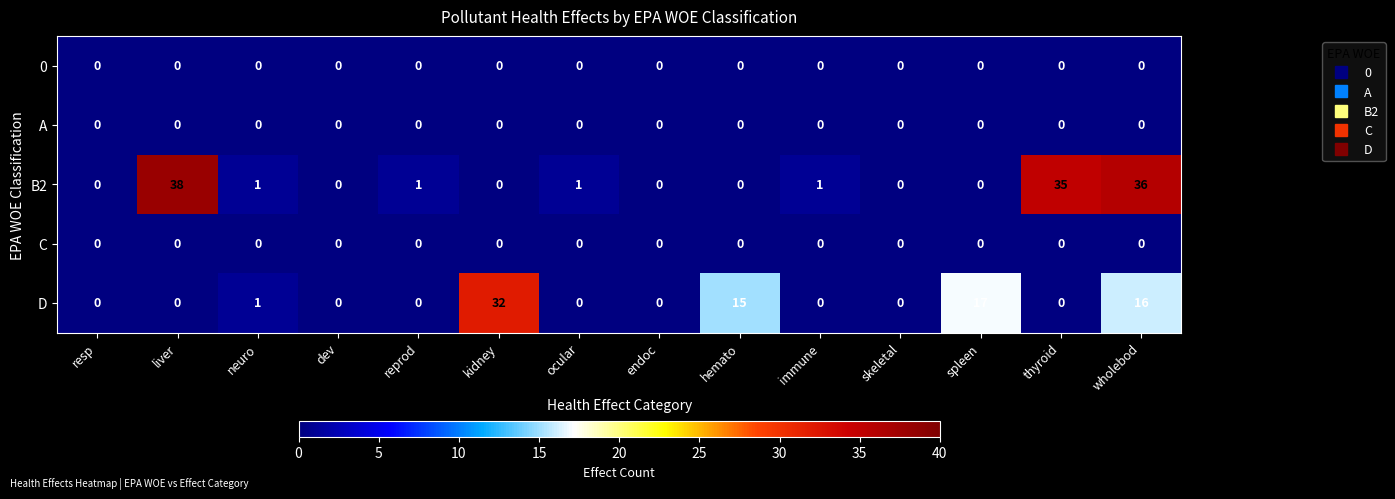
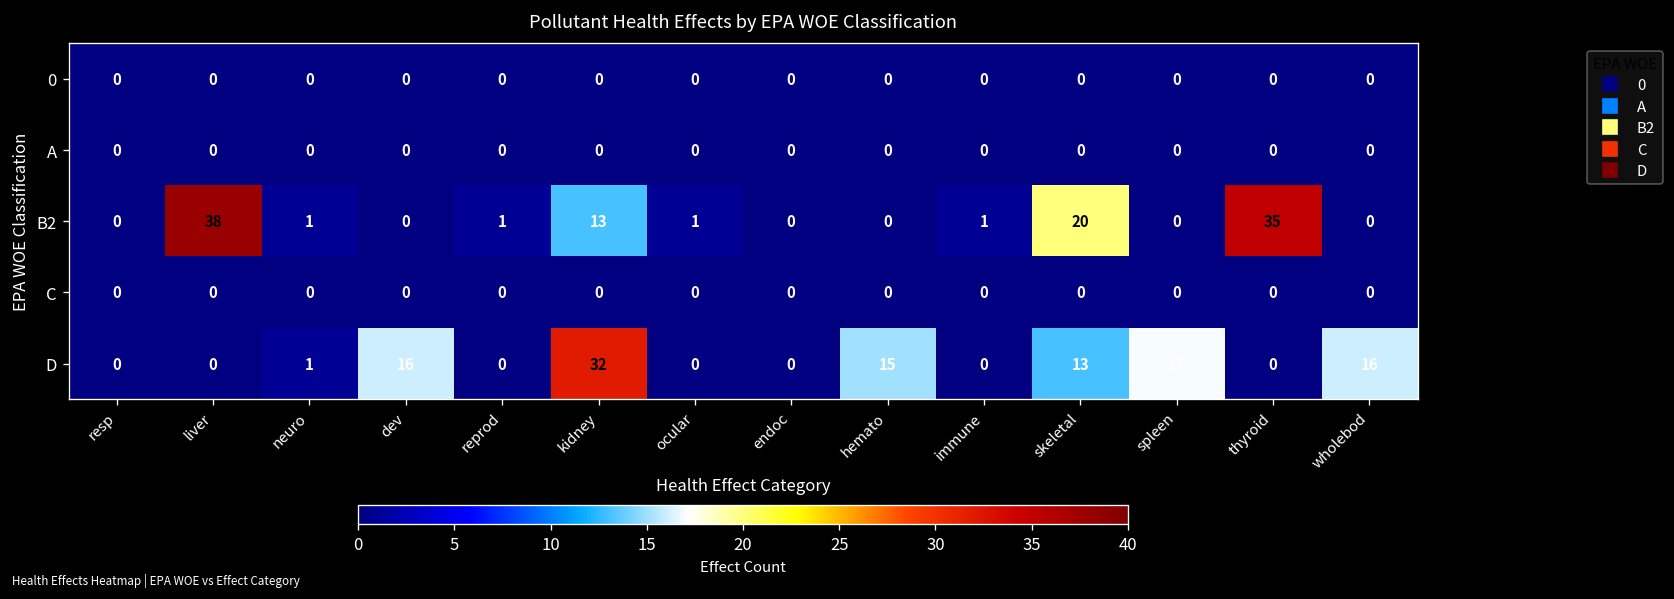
B2, kidney: 0 -> 13
B2, skeletal: 0 -> 20
B2, wholebod: 36 -> 0
D, dev: 0 -> 16
D, skeletal: 0 -> 13
